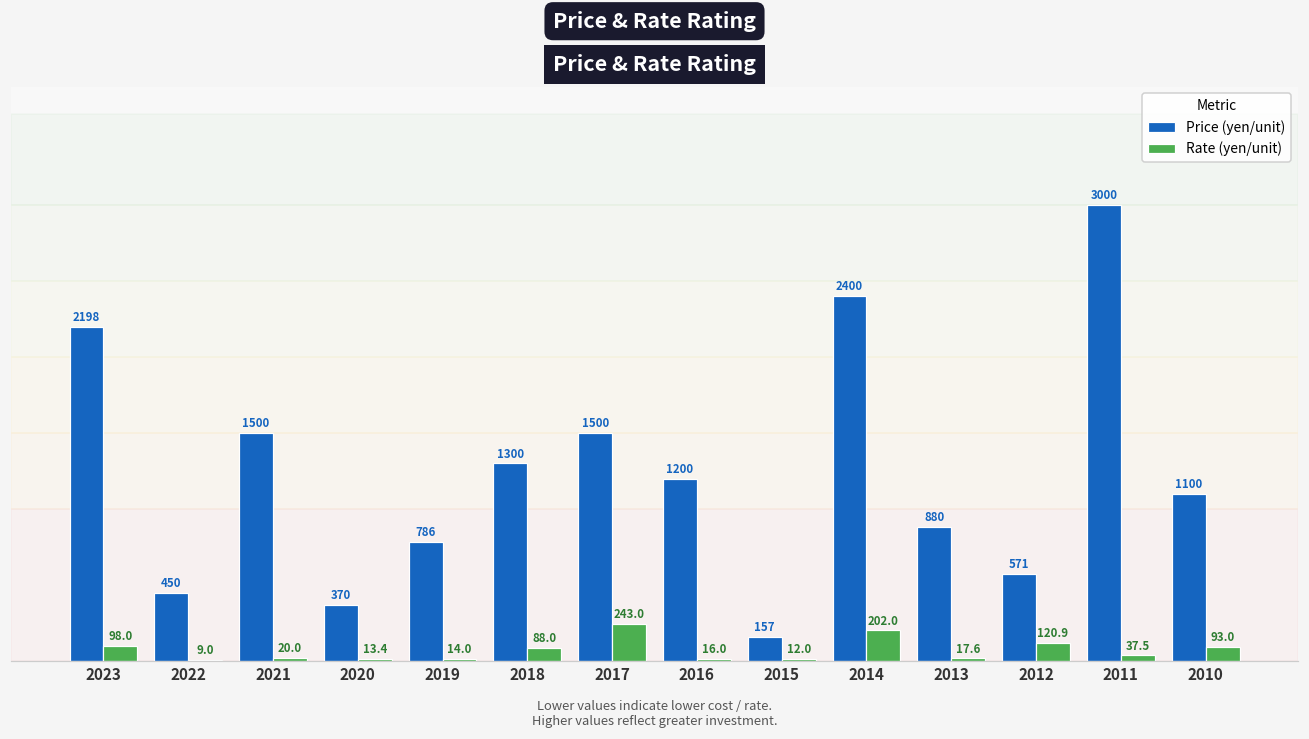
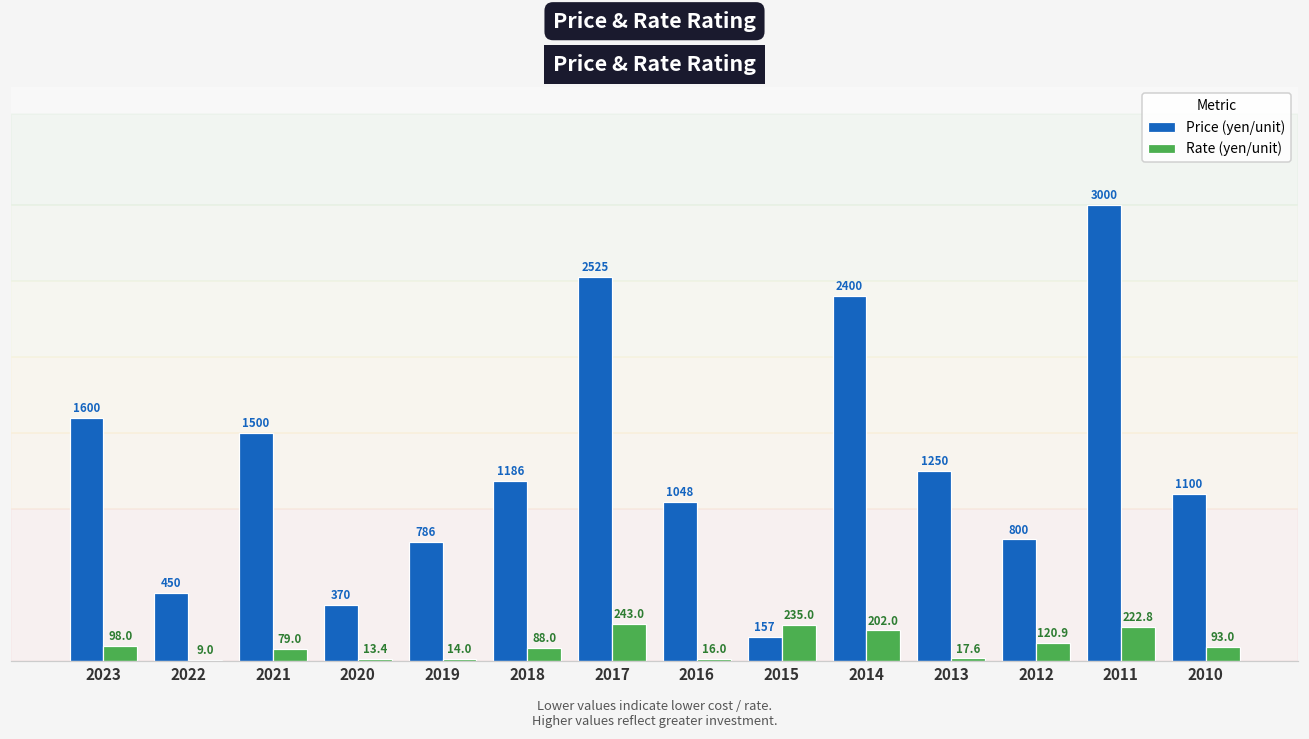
Price (yen/unit), 2023: 2198 -> 1600
Rate (yen/unit), 2021: 20.0 -> 79.0
Price (yen/unit), 2018: 1300 -> 1186
Price (yen/unit), 2017: 1500 -> 2525
Price (yen/unit), 2016: 1200 -> 1048
Rate (yen/unit), 2015: 12.0 -> 235.0
Price (yen/unit), 2013: 880 -> 1250
Price (yen/unit), 2012: 571 -> 800
Rate (yen/unit), 2011: 37.5 -> 222.8
